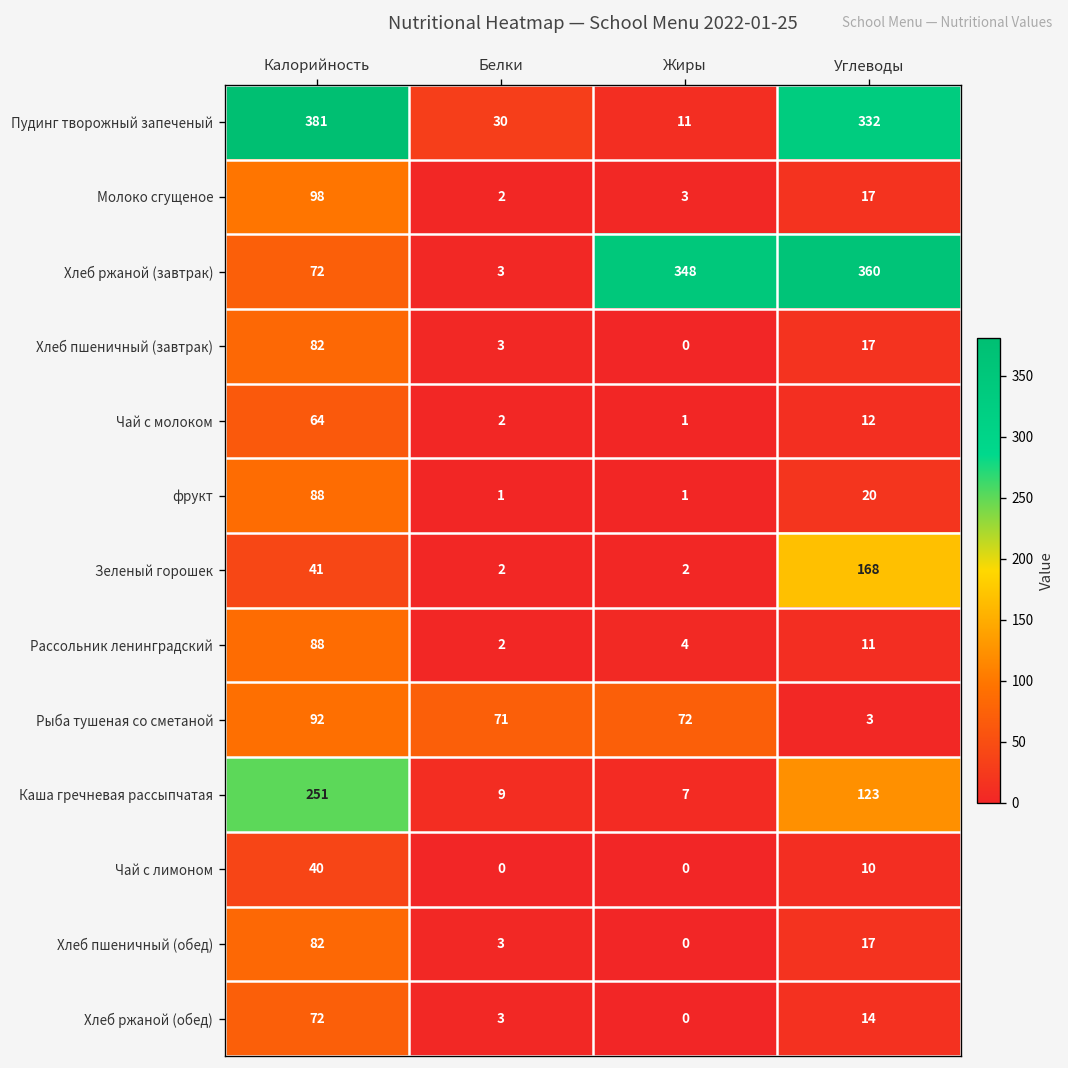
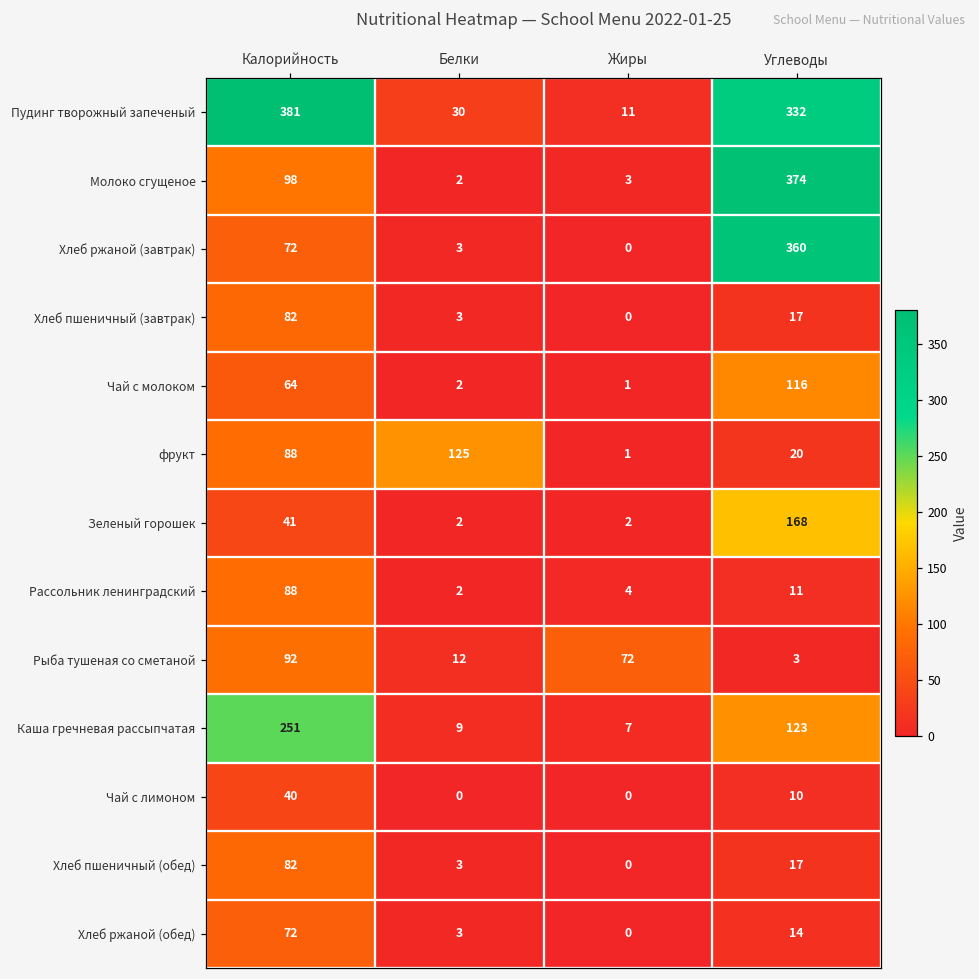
Молоко сгущеное, Углеводы: 17 -> 374
Хлеб ржаной (завтрак), Жиры: 348 -> 0
Чай с молоком, Углеводы: 12 -> 116
фрукт, Белки: 1 -> 125
Рыба тушеная со сметаной, Белки: 71 -> 12
